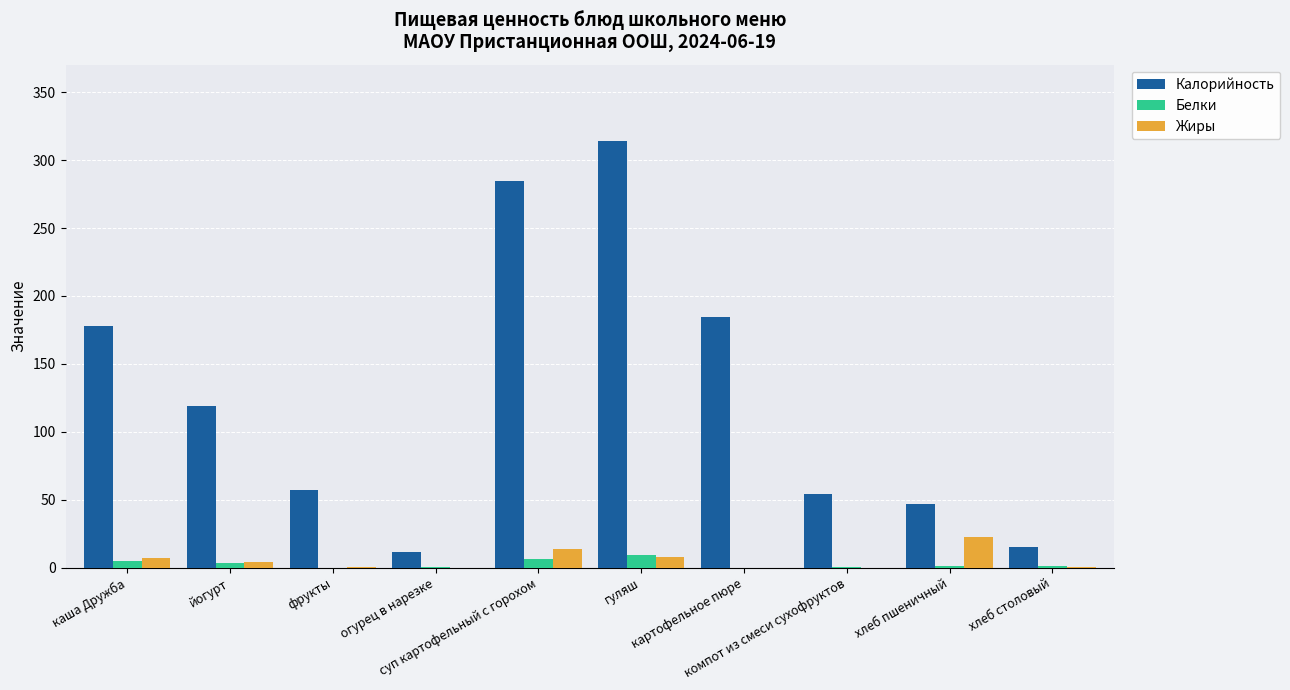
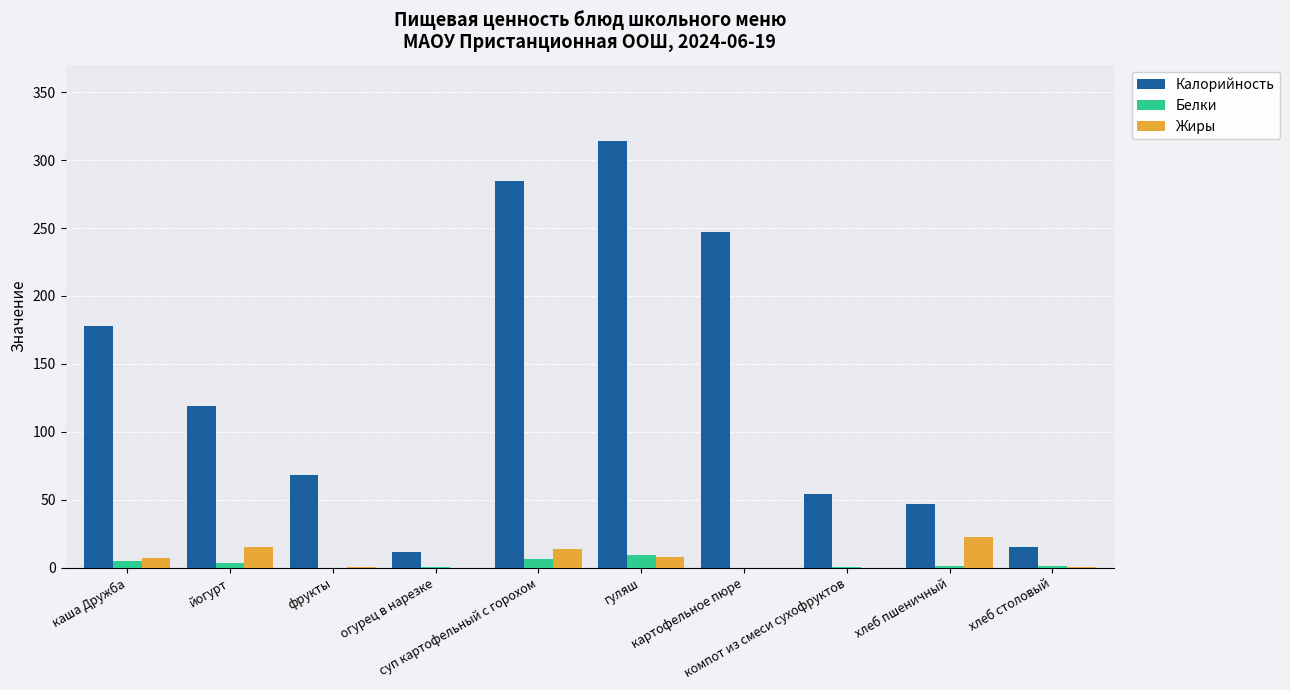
Жиры, йогурт: 4 -> 15
Калорийность, фрукты: 57 -> 68
Калорийность, картофельное пюре: 185 -> 247
